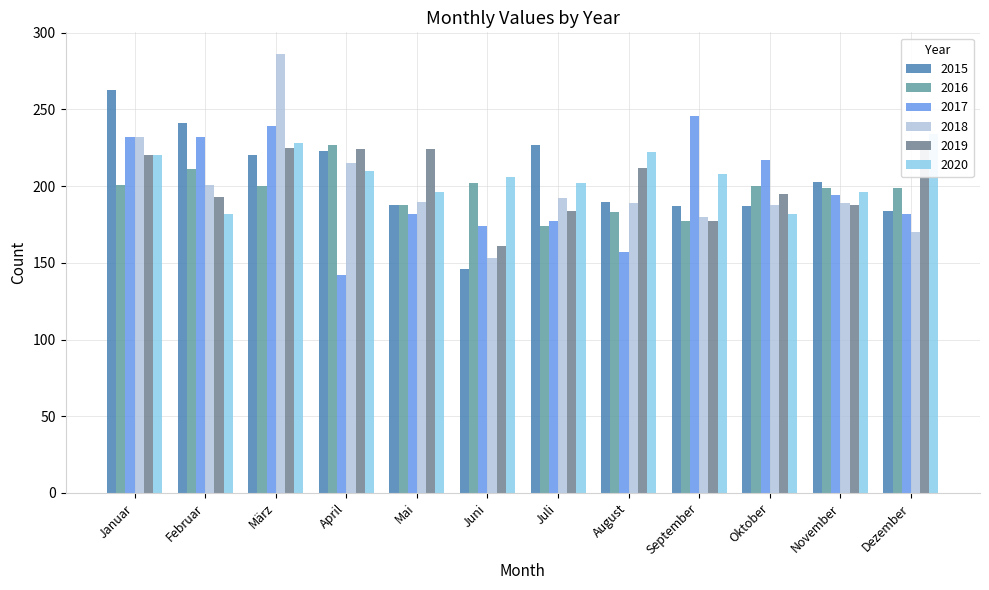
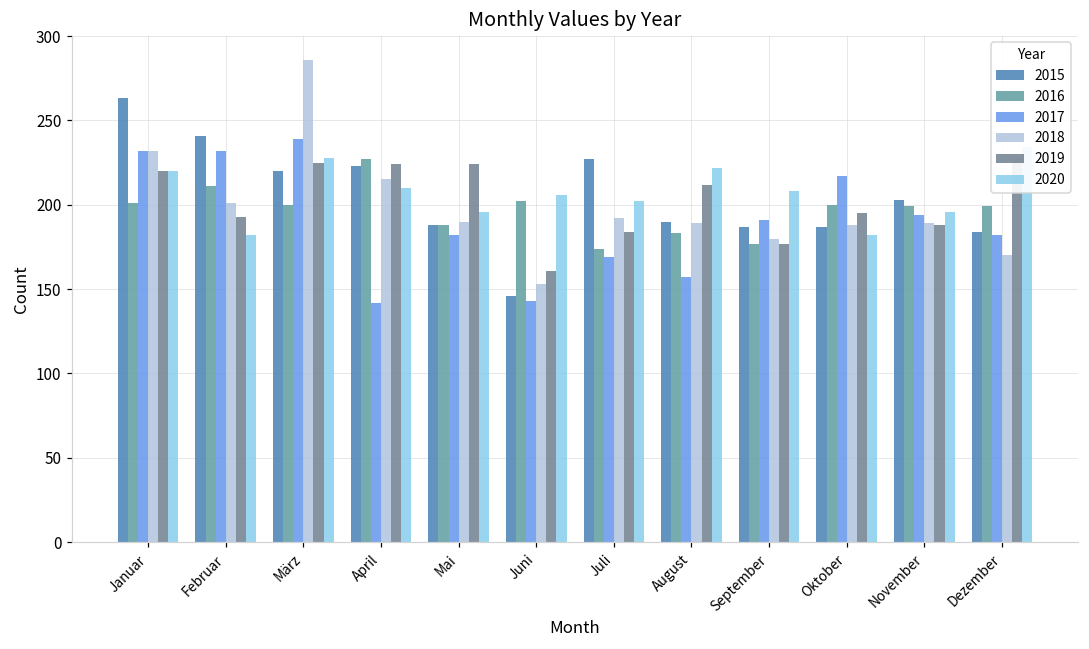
2017, Juni: 174 -> 143
2017, Juli: 177 -> 169
2017, September: 246 -> 191
